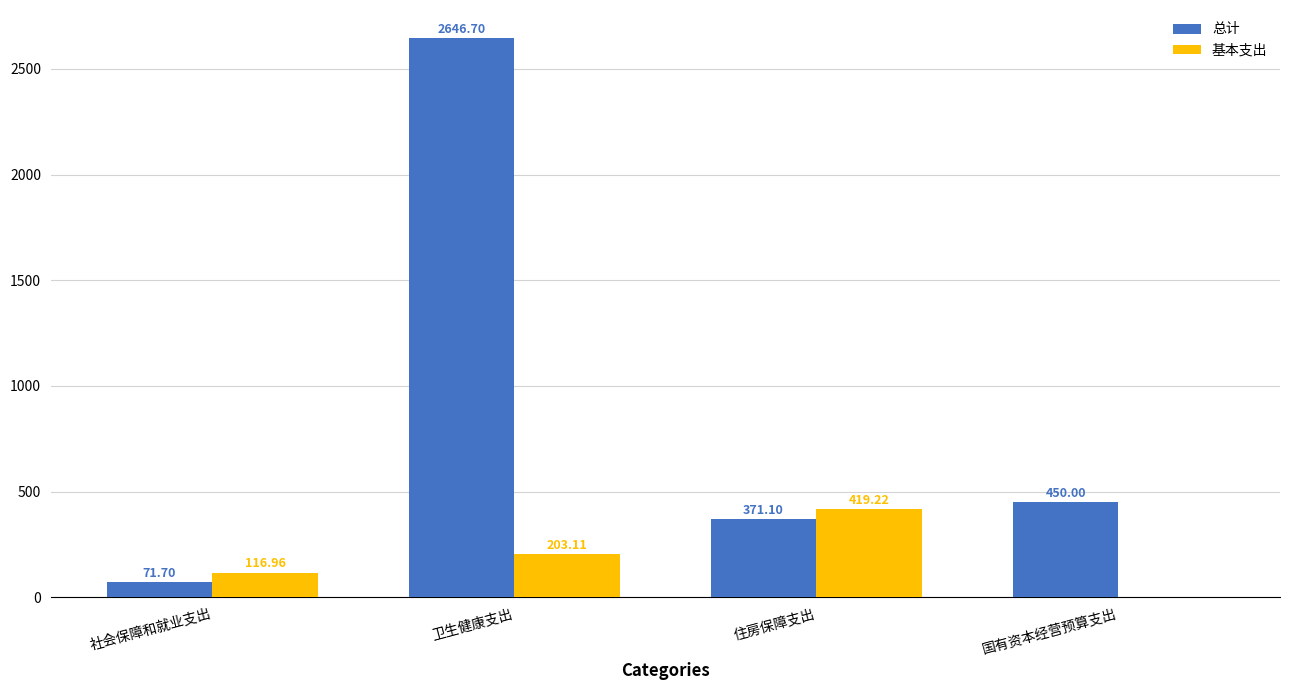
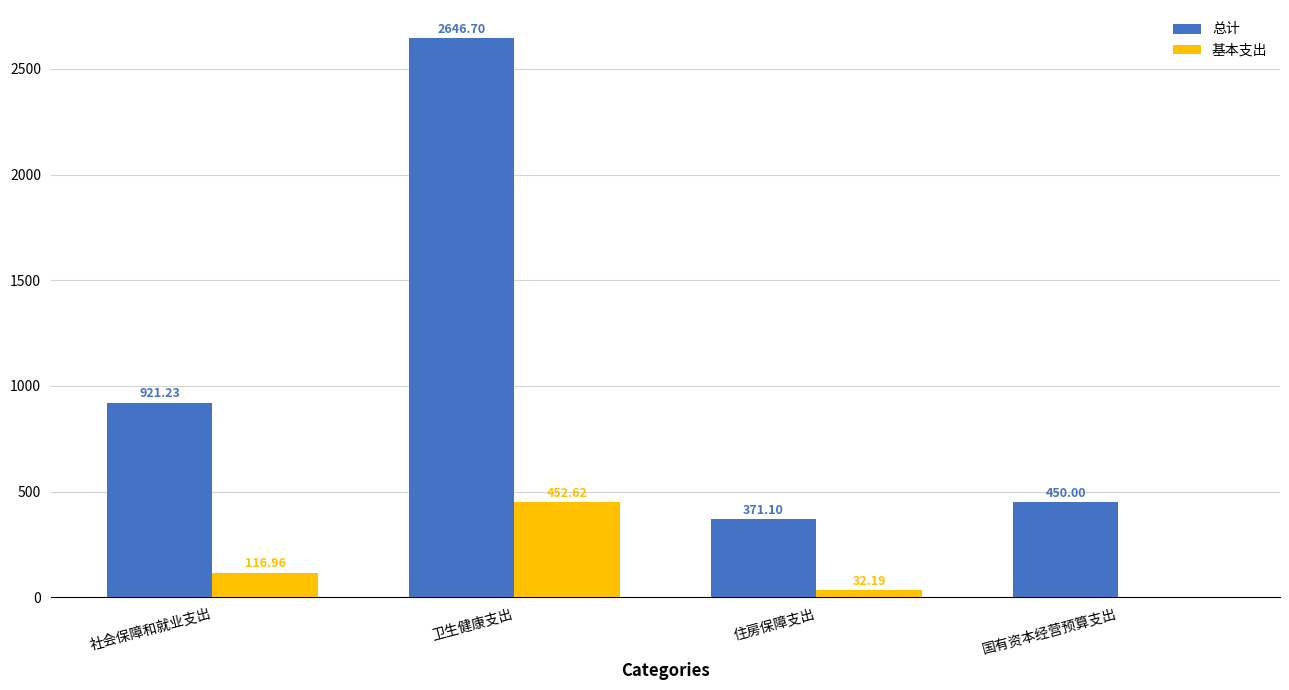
总计, 社会保障和就业支出: 71.70 -> 921.23
基本支出, 卫生健康支出: 203.11 -> 452.62
基本支出, 住房保障支出: 419.22 -> 32.19
